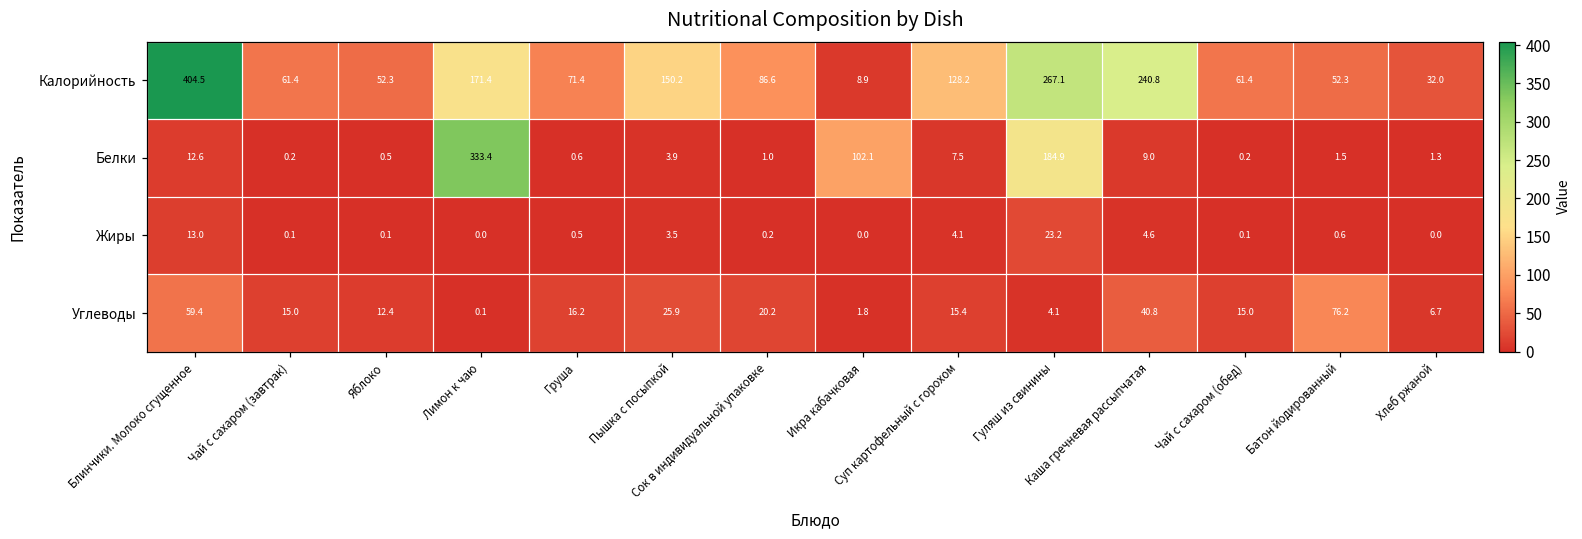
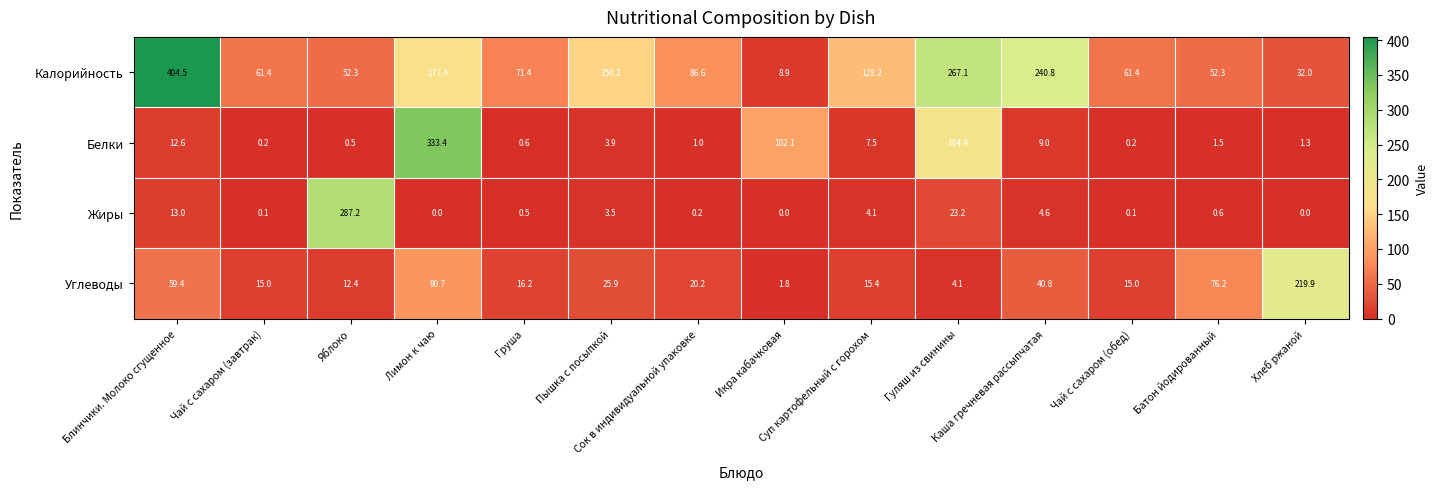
Жиры, Яблоко: 0.1 -> 287.2
Углеводы, Лимон к чаю: 0.1 -> 90.7
Углеводы, Хлеб ржаной: 6.7 -> 219.9
